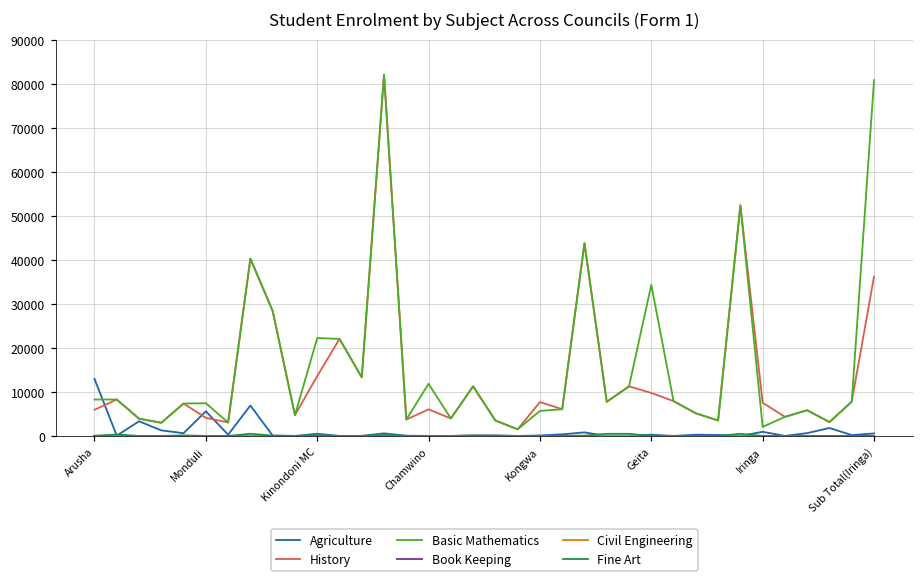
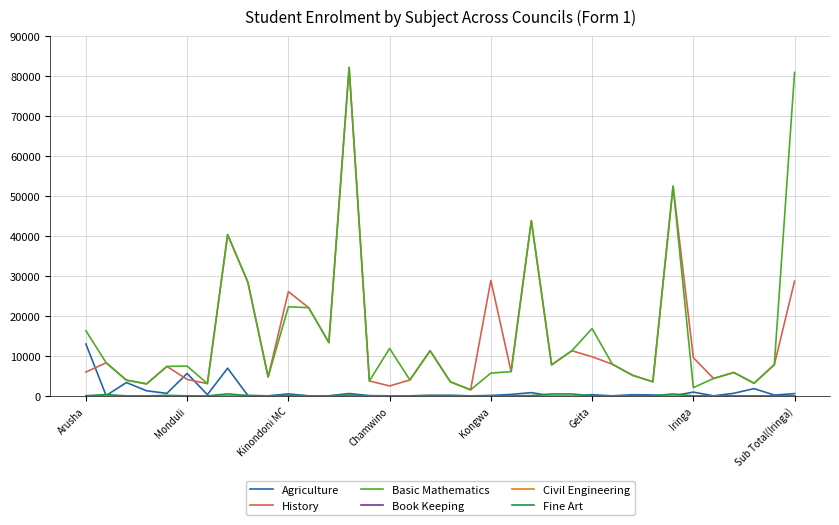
Basic Mathematics, Arusha: 8000 -> 16000
History, Kinondoni MC: 14000 -> 26000
History, Chamwino: 6000 -> 2000
History, Kongwa: 8000 -> 29000
Basic Mathematics, Geita: 34000 -> 17000
History, Iringa: 8000 -> 10000
History, Sub Total(Iringa): 36000 -> 29000
